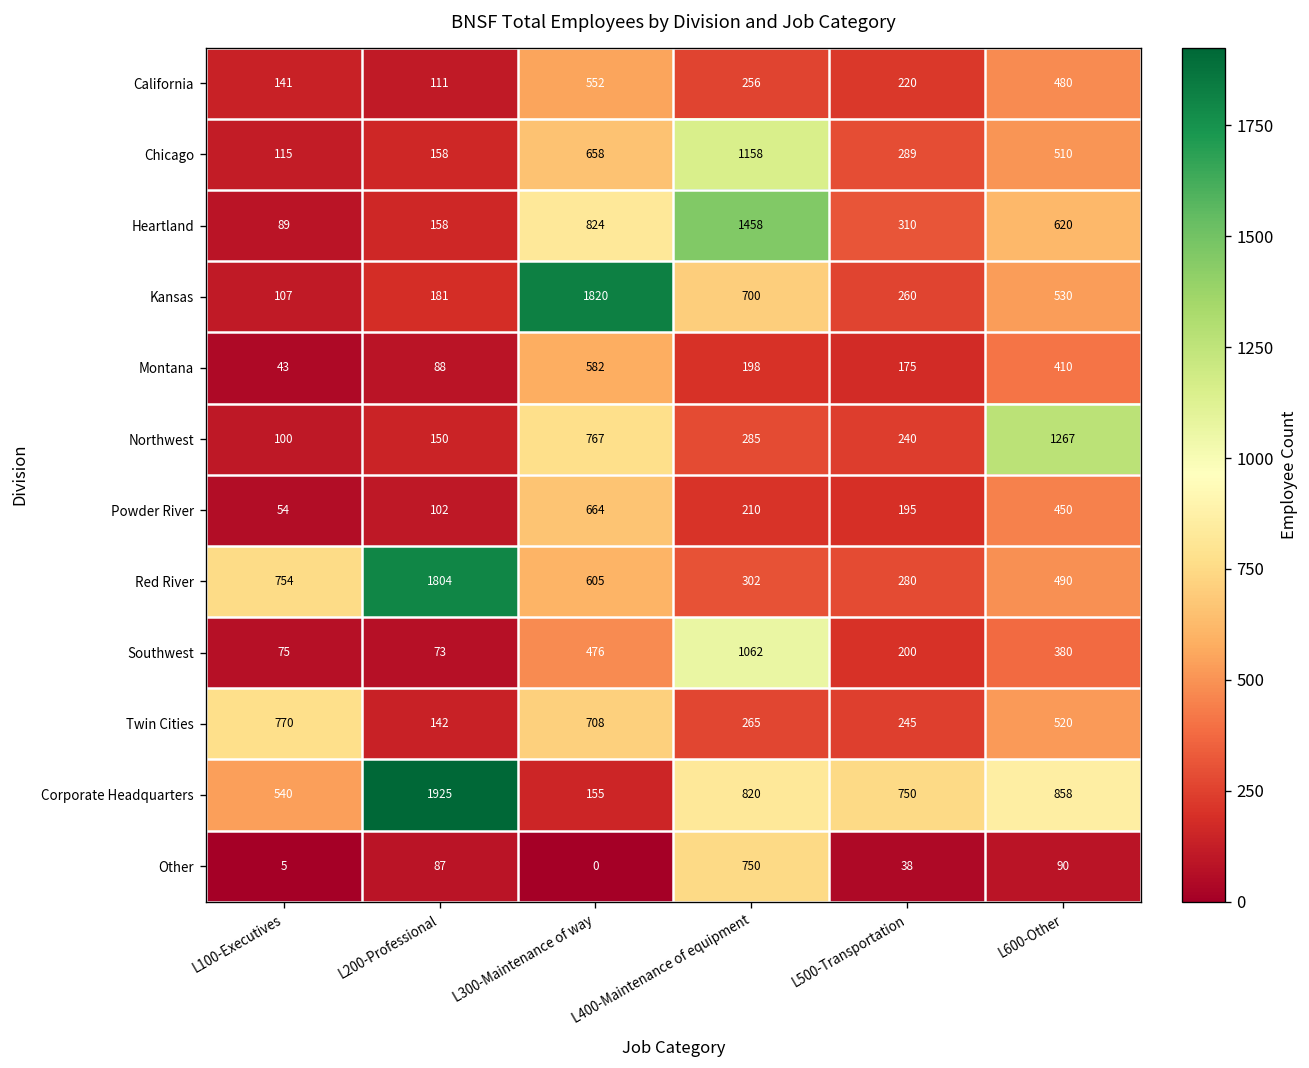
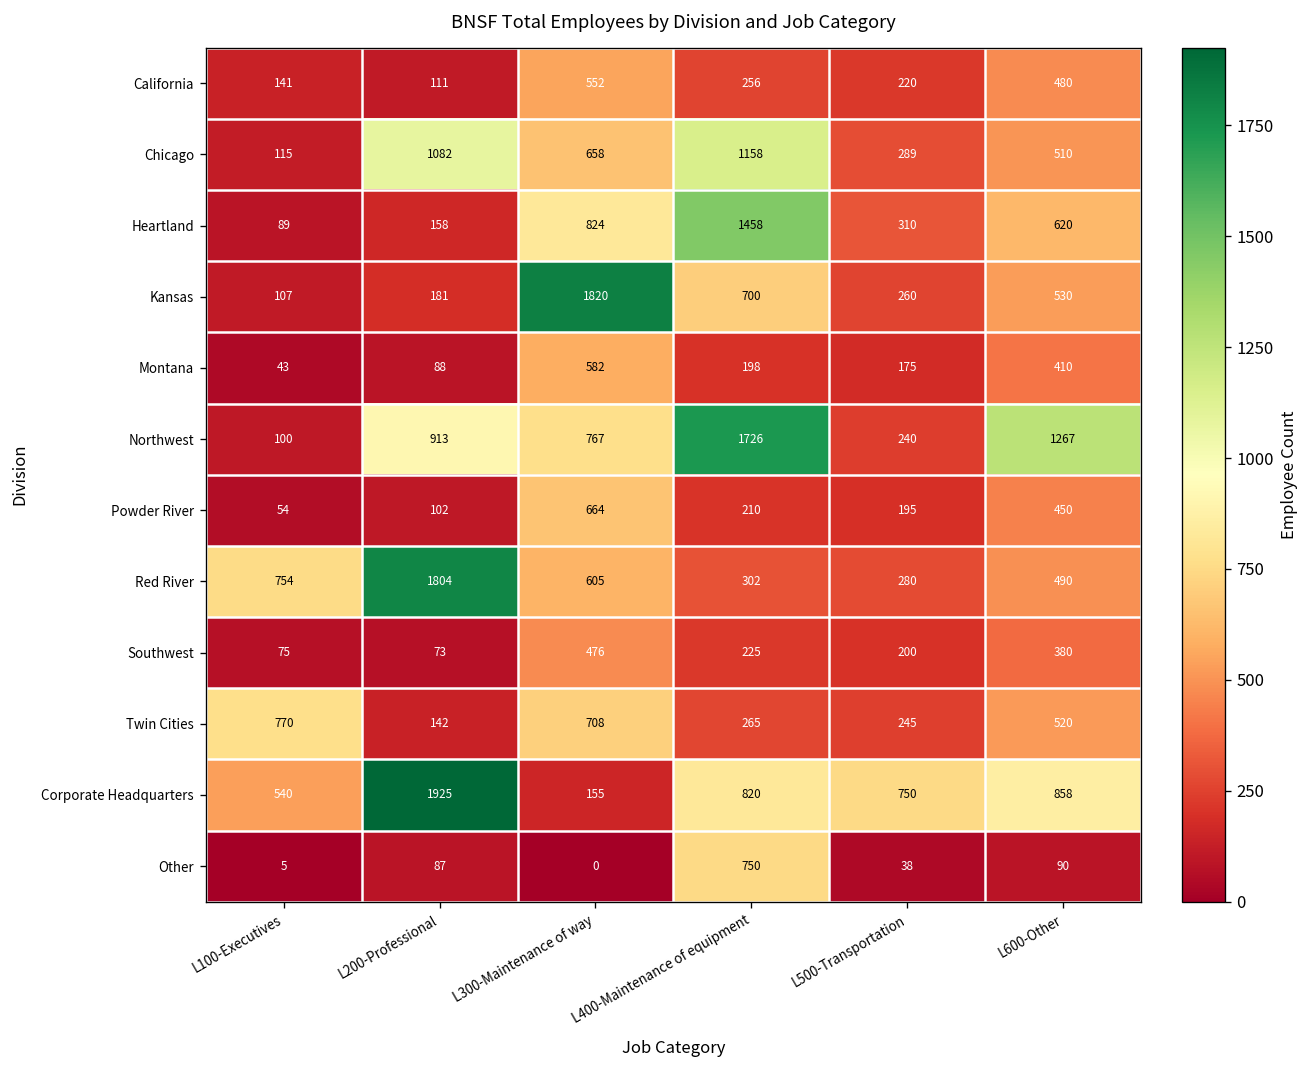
Chicago, L200-Professional: 158 -> 1082
Northwest, L200-Professional: 150 -> 913
Northwest, L400-Maintenance of equipment: 285 -> 1726
Southwest, L400-Maintenance of equipment: 1062 -> 225
